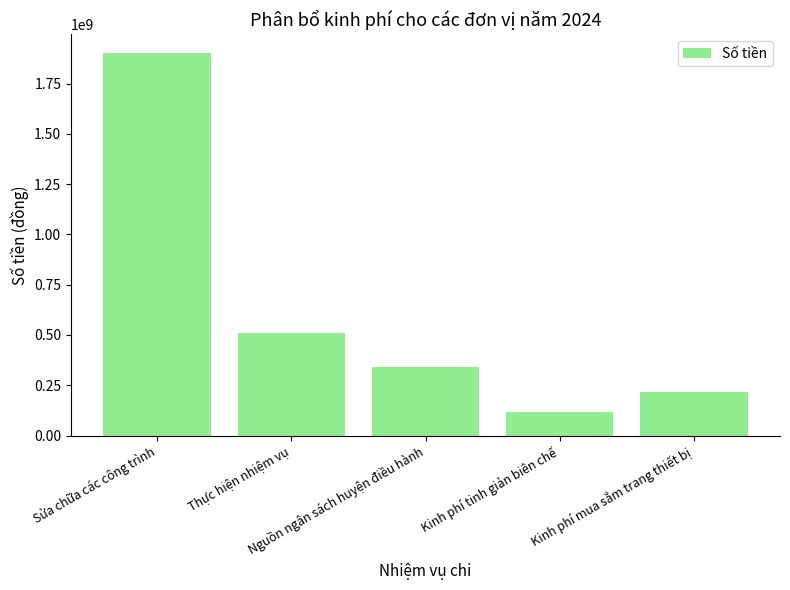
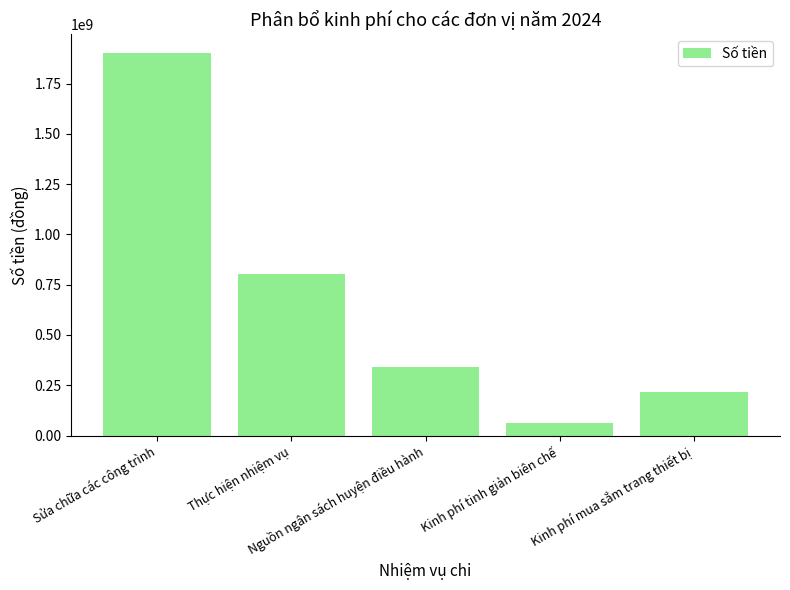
Thực hiện nhiệm vụ: 510000000 -> 800000000
Kinh phí tinh giản biên chế: 120000000 -> 60000000
